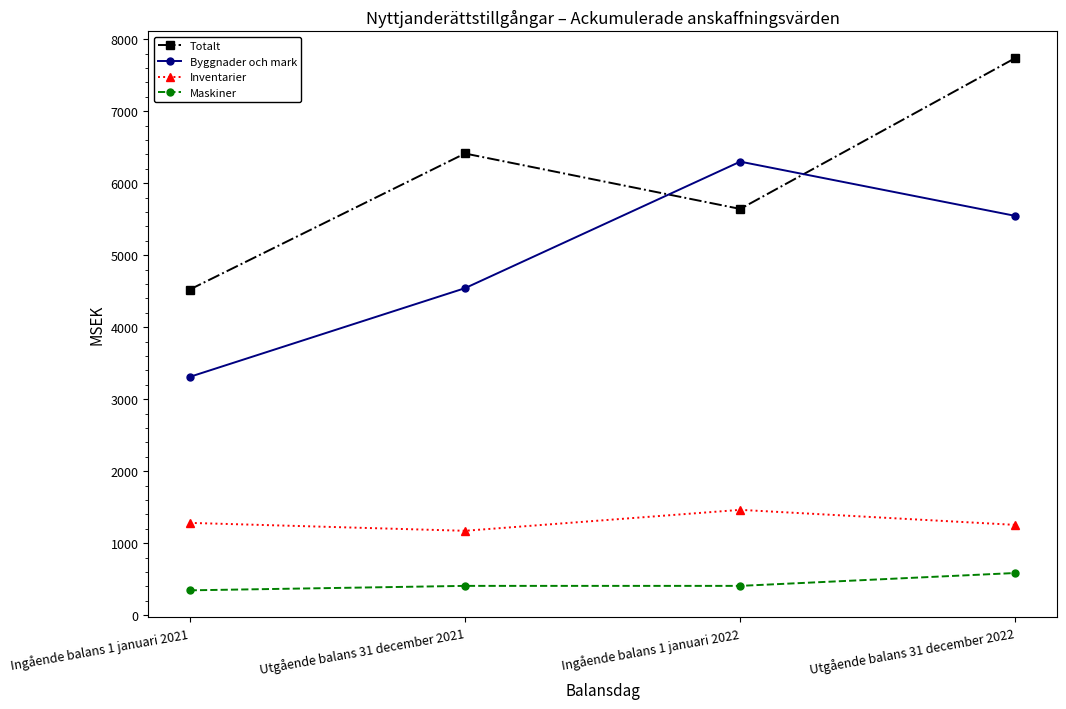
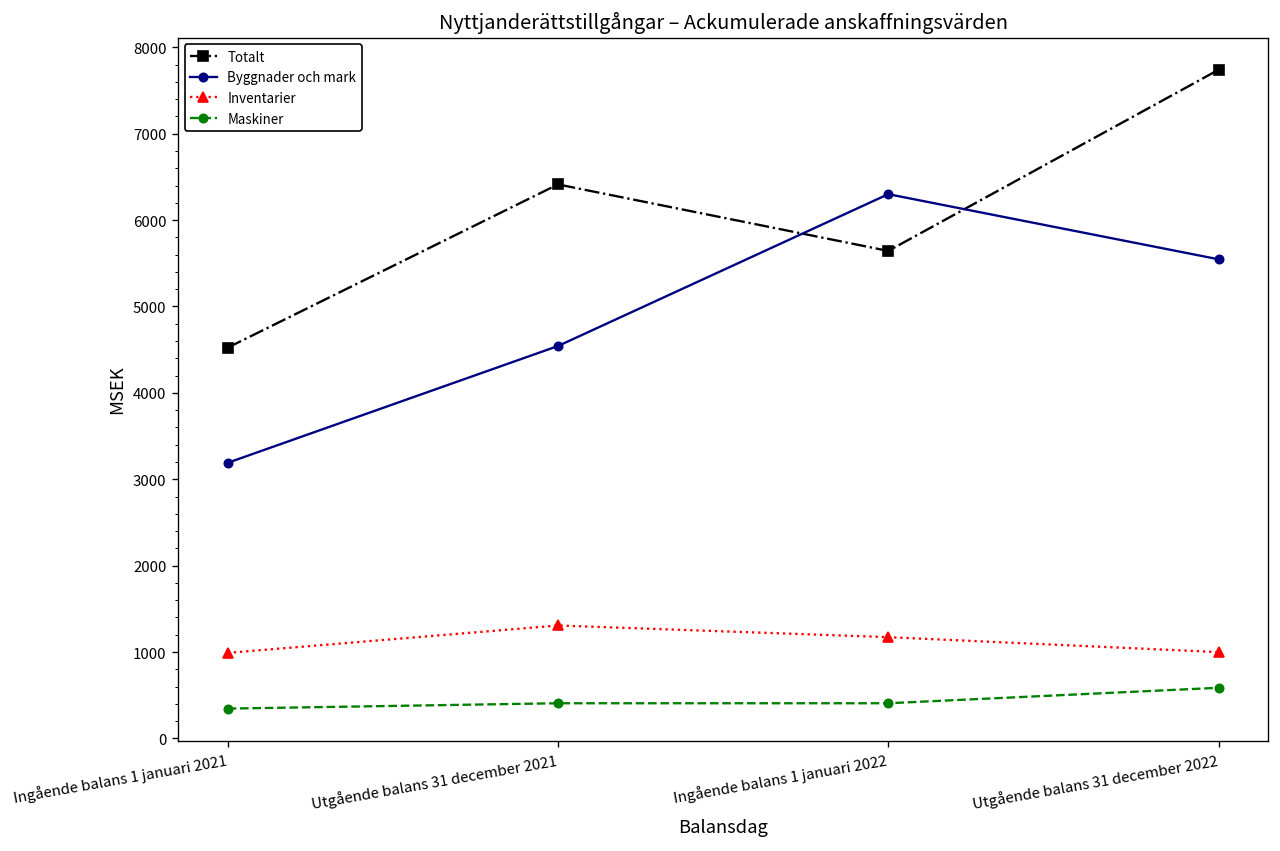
Byggnader och mark, Ingående balans 1 januari 2021: 3300 -> 3200
Inventarier, Ingående balans 1 januari 2021: 1300 -> 1000
Inventarier, Utgående balans 31 december 2021: 1200 -> 1300
Inventarier, Ingående balans 1 januari 2022: 1500 -> 1200
Inventarier, Utgående balans 31 december 2022: 1300 -> 1000
